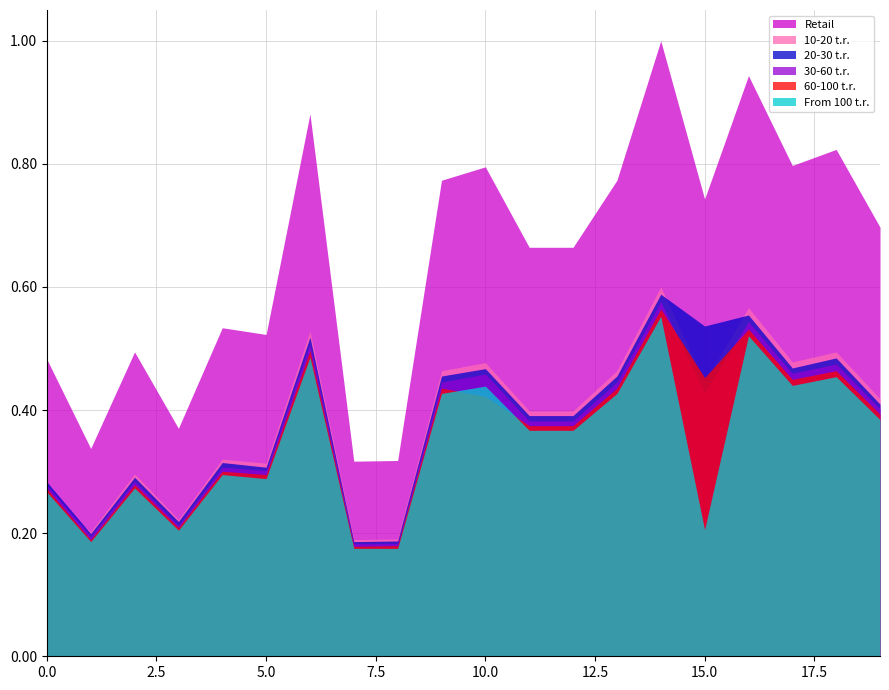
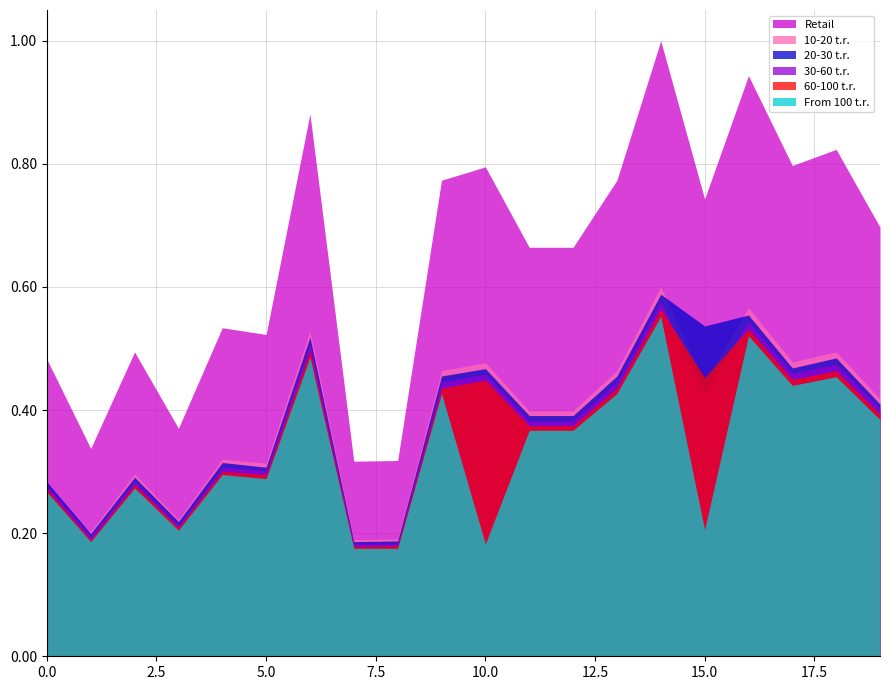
60-100 t.r., 10.0: 0.42 -> 0.45
From 100 t.r., 10.0: 0.44 -> 0.18
